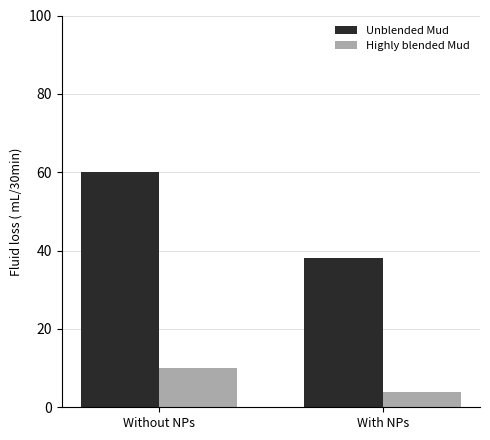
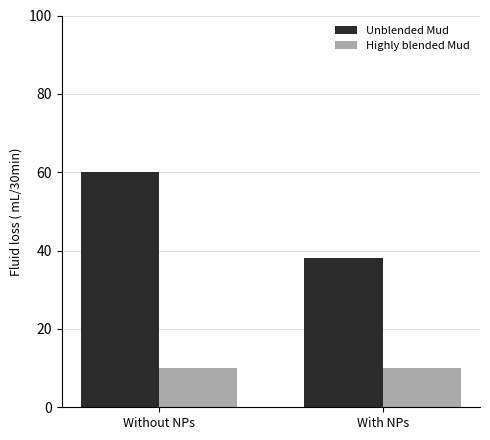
Highly blended Mud, With NPs: 4 -> 10
